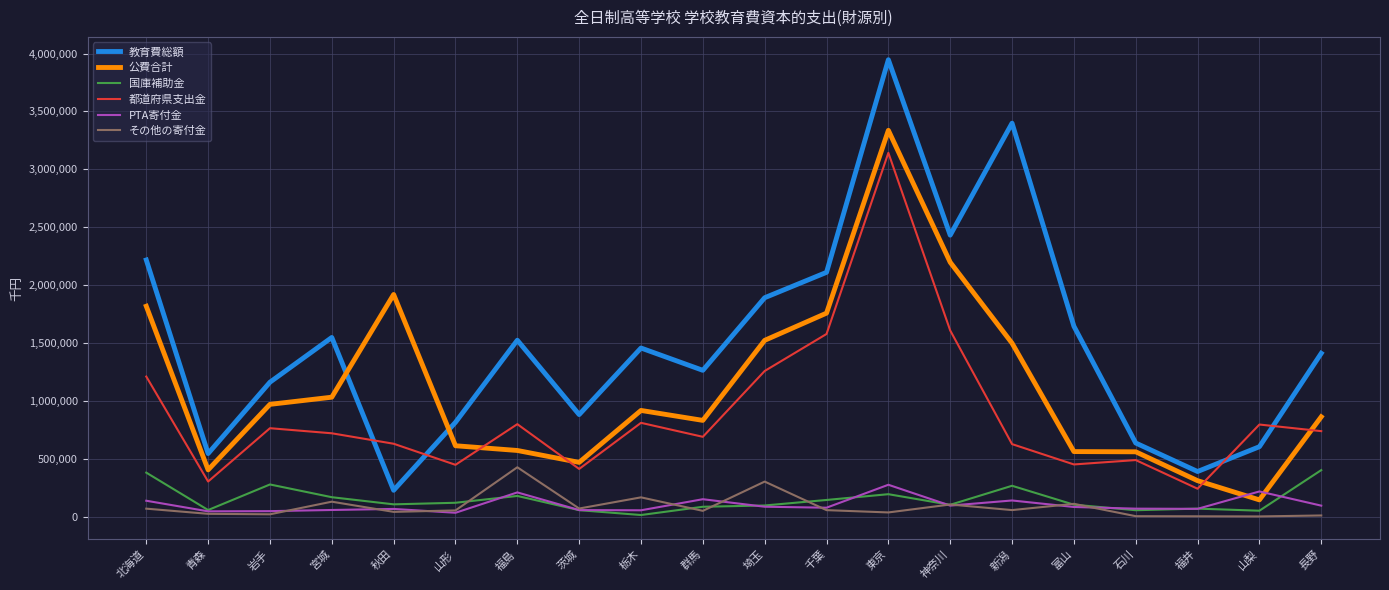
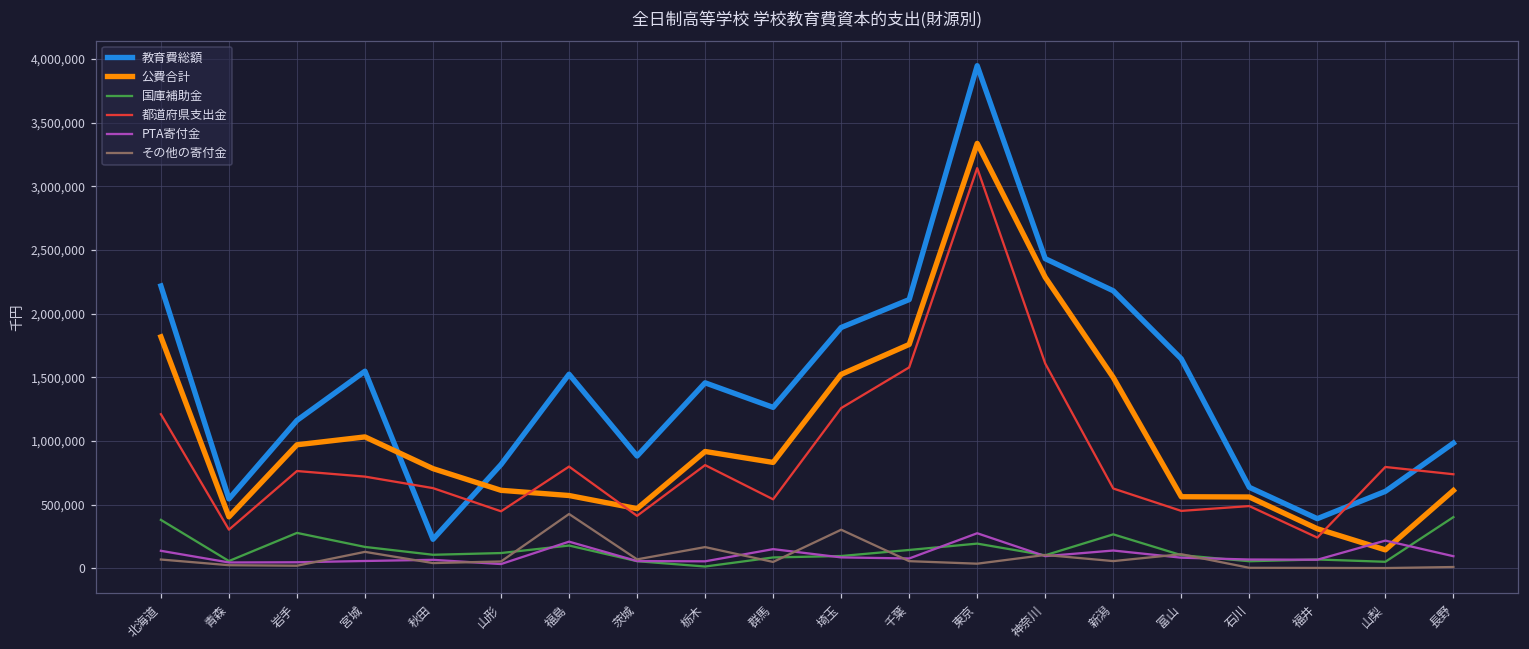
公費合計, 秋田: 1,920,000 -> 780,000
都道府県支出金, 群馬: 690,000 -> 540,000
公費合計, 神奈川: 2,200,000 -> 2,280,000
教育費総額, 新潟: 3,400,000 -> 2,180,000
教育費総額, 長野: 1,410,000 -> 980,000
公費合計, 長野: 860,000 -> 610,000
